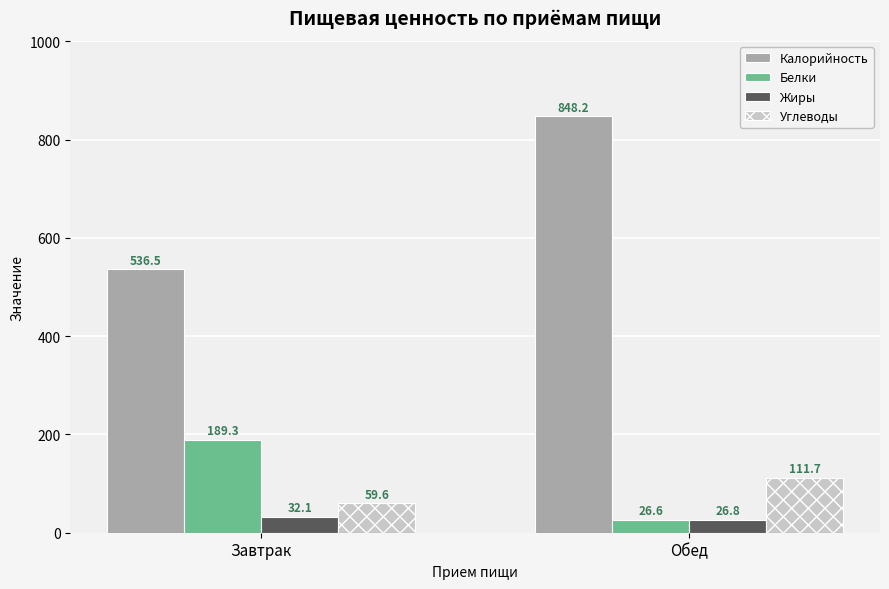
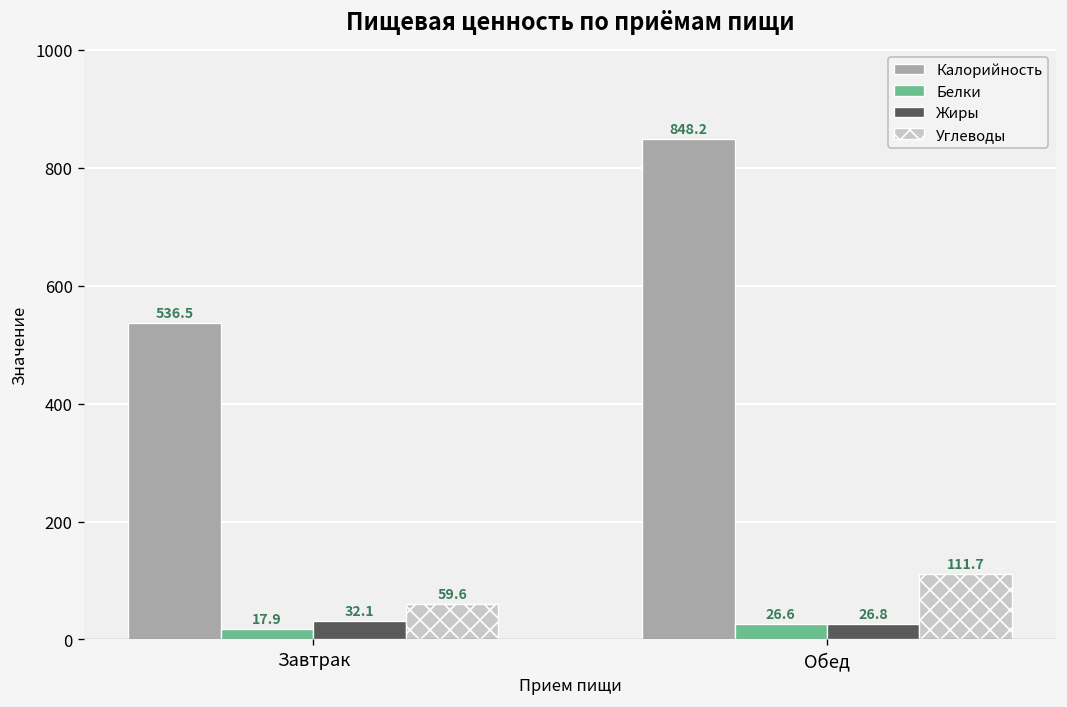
Белки, Завтрак: 189.3 -> 17.9
